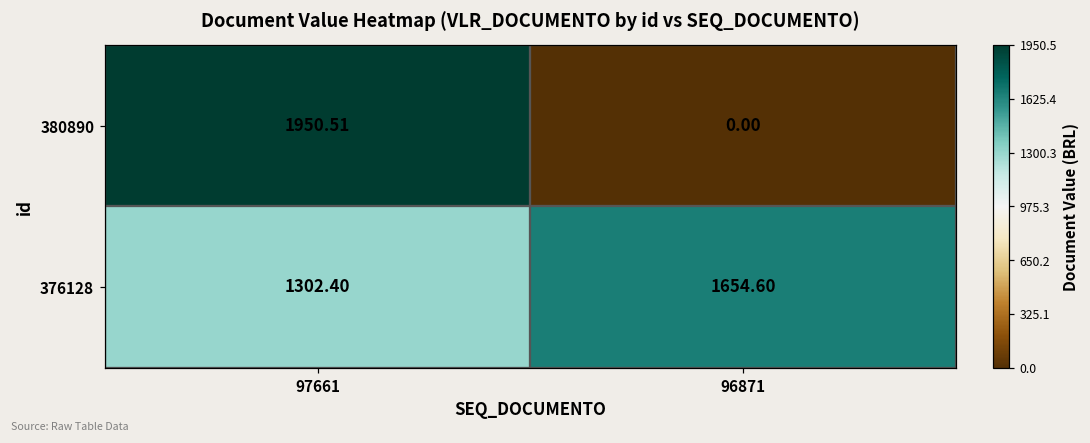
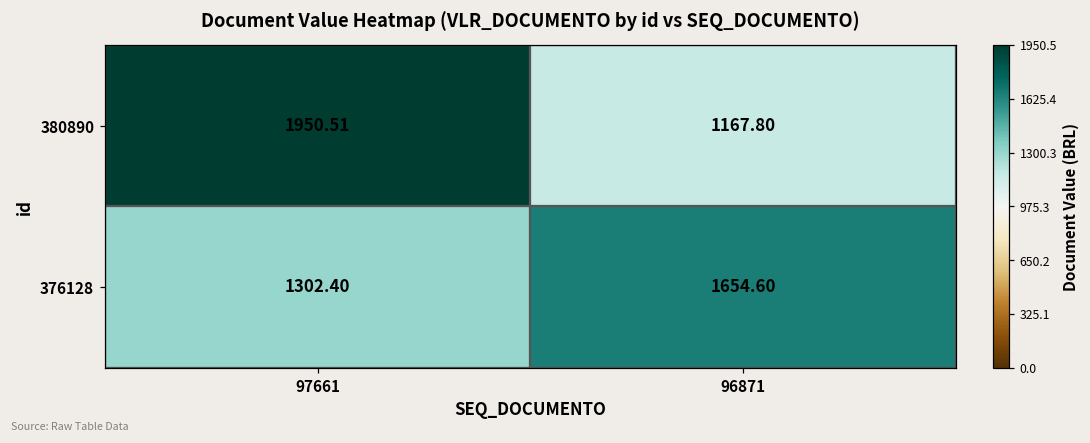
380890, 96871: 0.00 -> 1167.80
